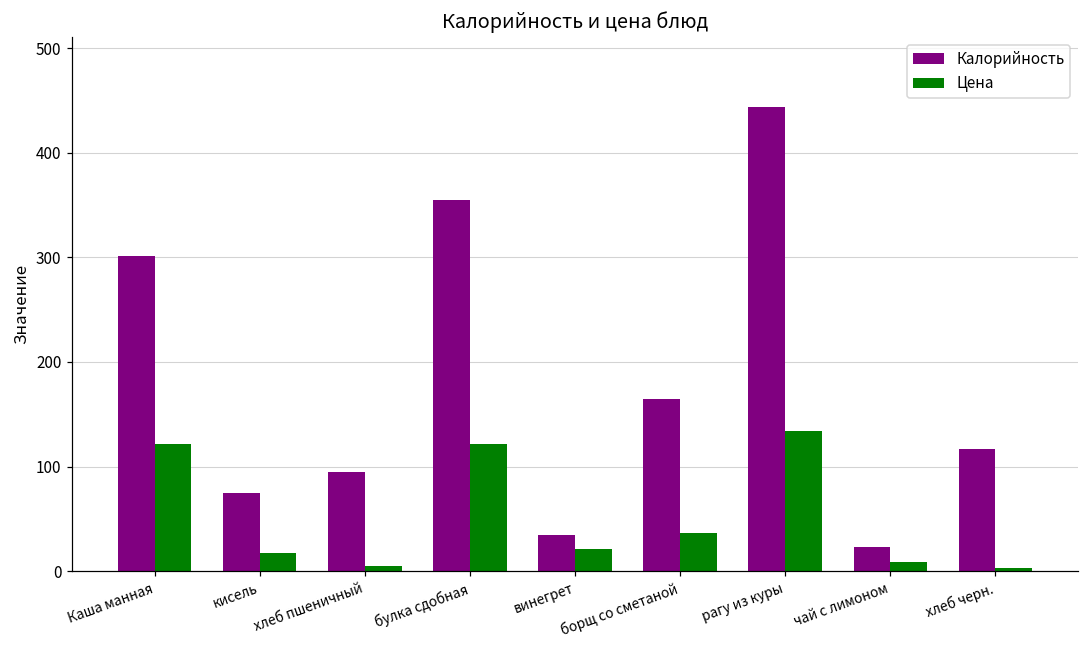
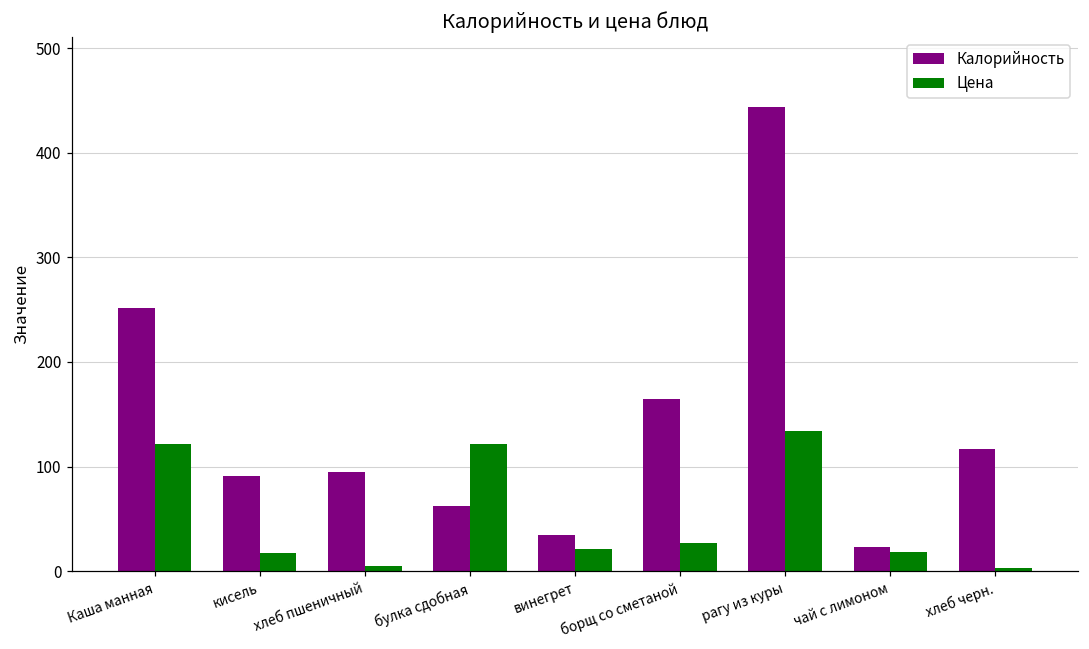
Калорийность, Каша манная: 300 -> 250
Калорийность, кисель: 80 -> 90
Калорийность, булка сдобная: 360 -> 60
Цена, борщ со сметаной: 40 -> 30
Цена, чай с лимоном: 10 -> 20
